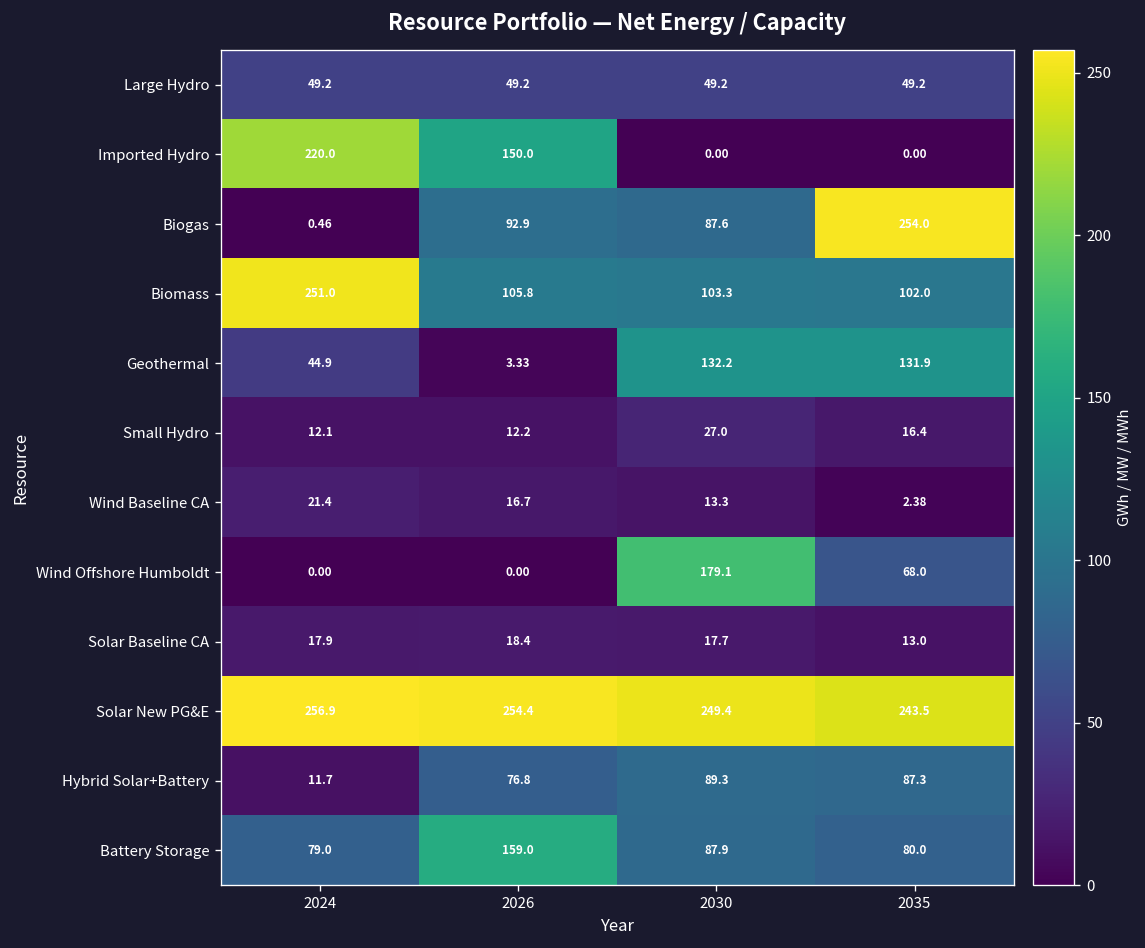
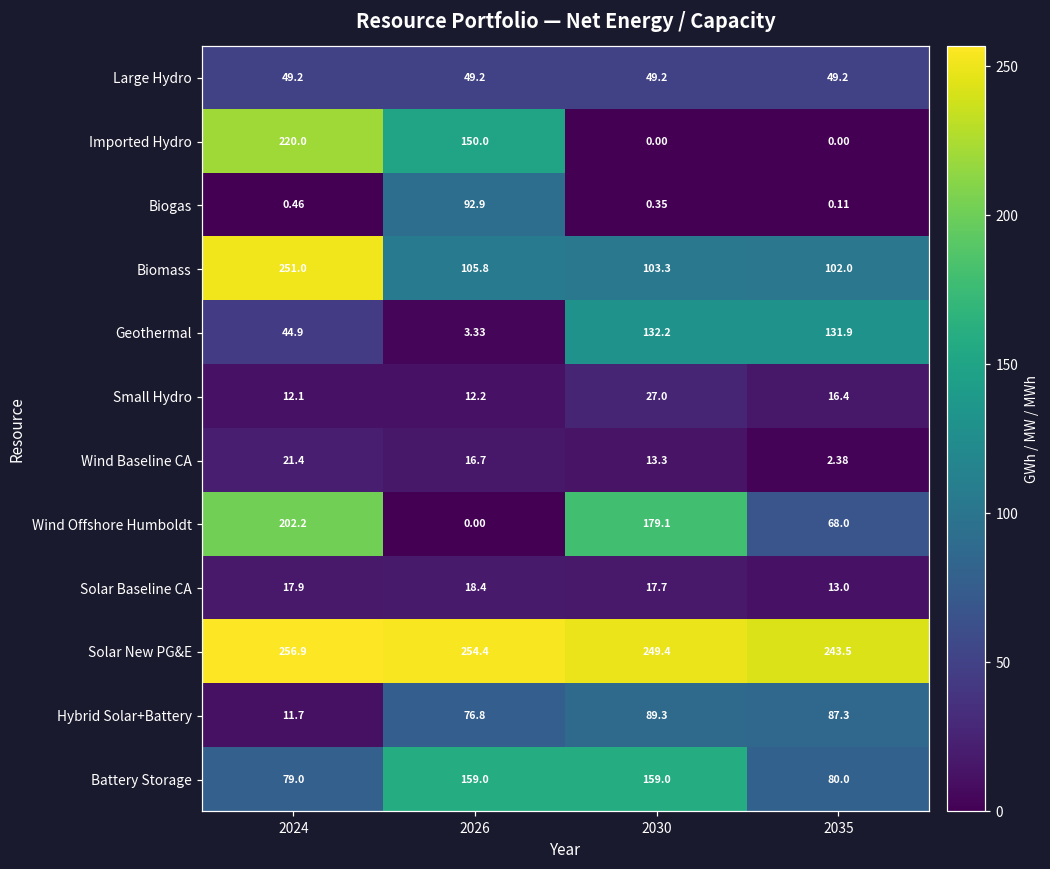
Biogas, 2030: 87.6 -> 0.35
Biogas, 2035: 254.0 -> 0.11
Wind Offshore Humboldt, 2024: 0.00 -> 202.2
Battery Storage, 2030: 87.9 -> 159.0
